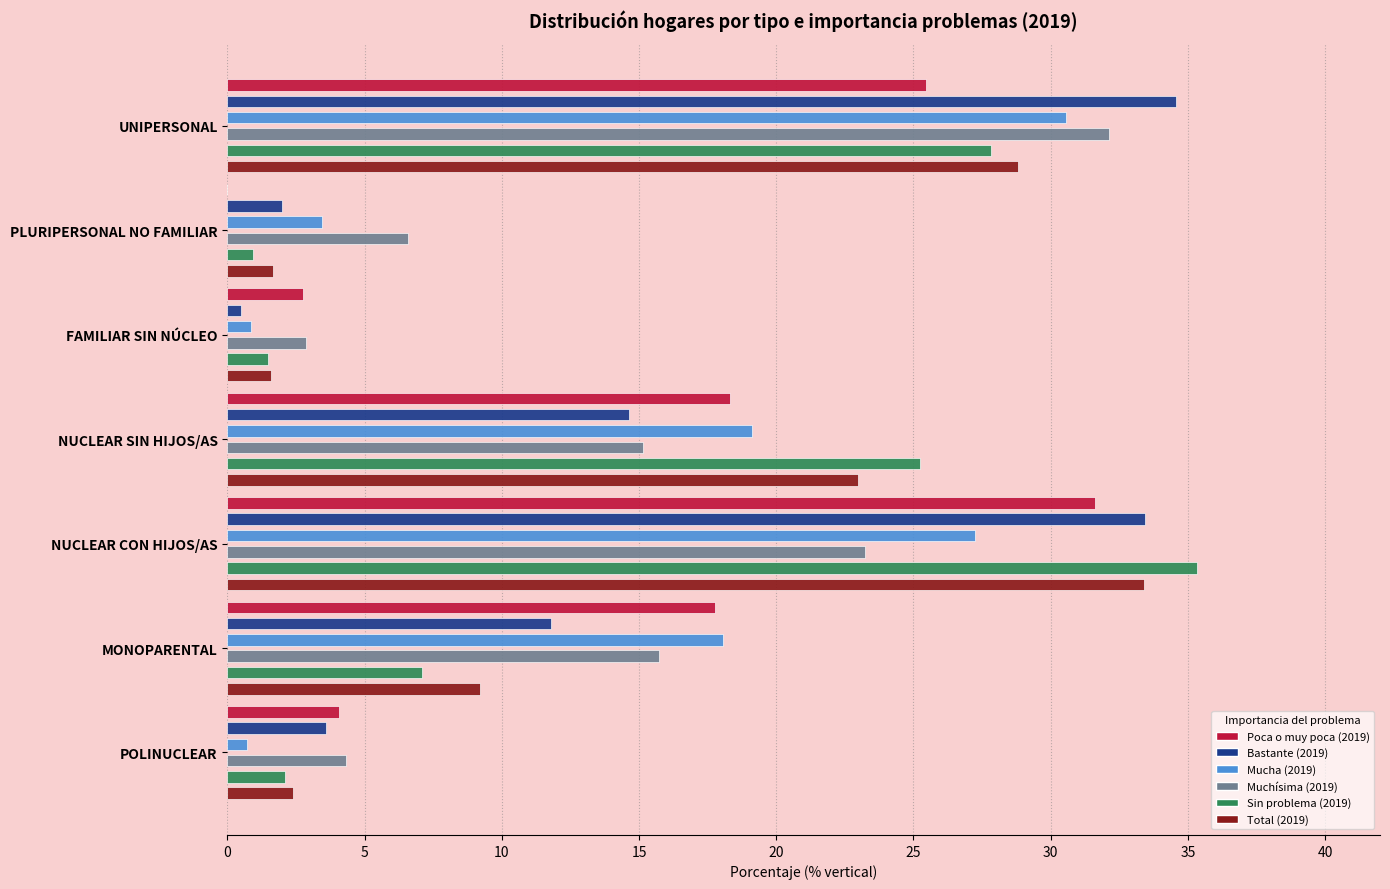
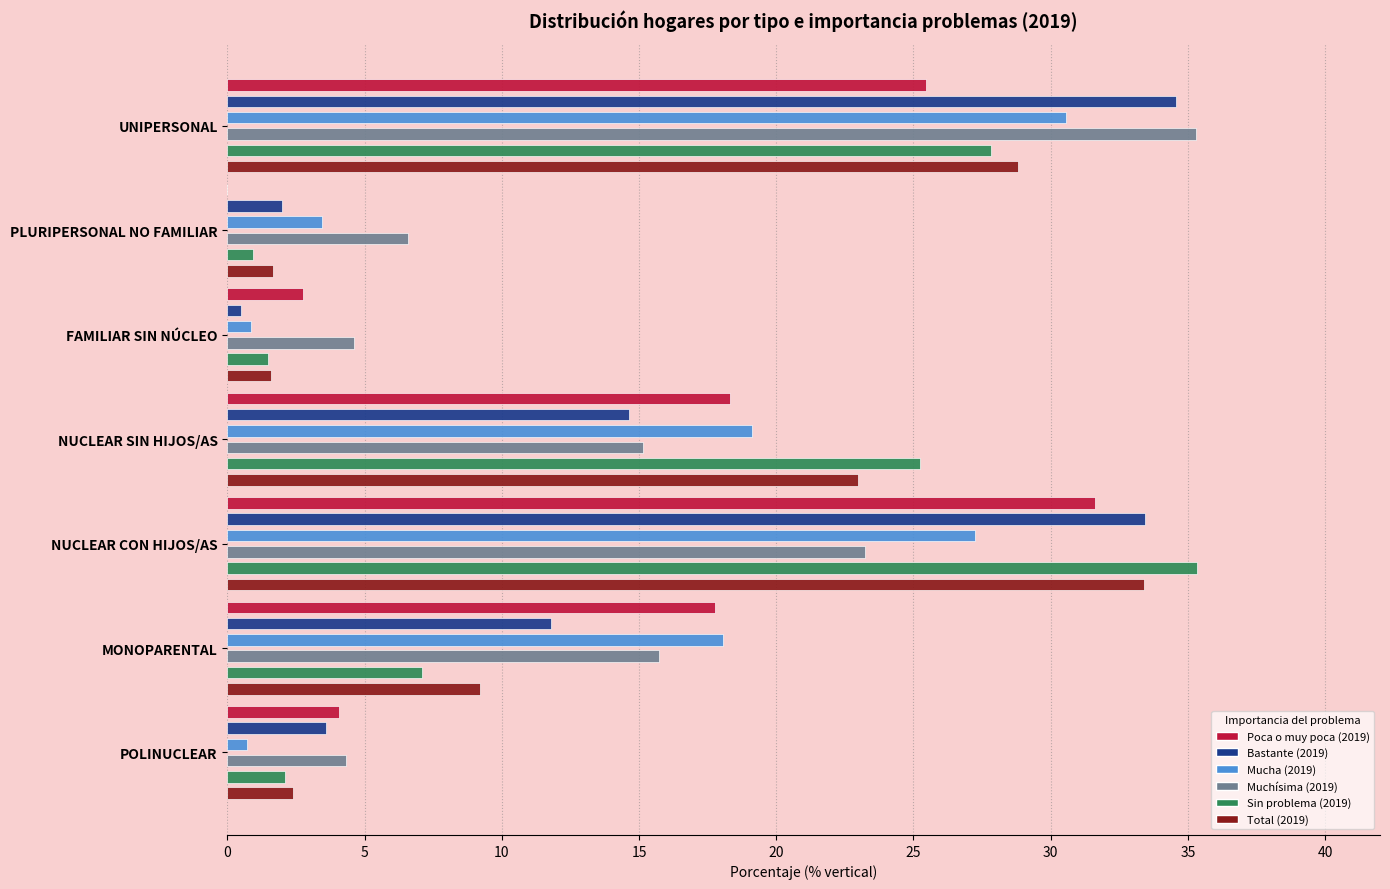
Muchísima (2019), UNIPERSONAL: 32.1 -> 35.3
Muchísima (2019), FAMILIAR SIN NÚCLEO: 2.9 -> 4.6
